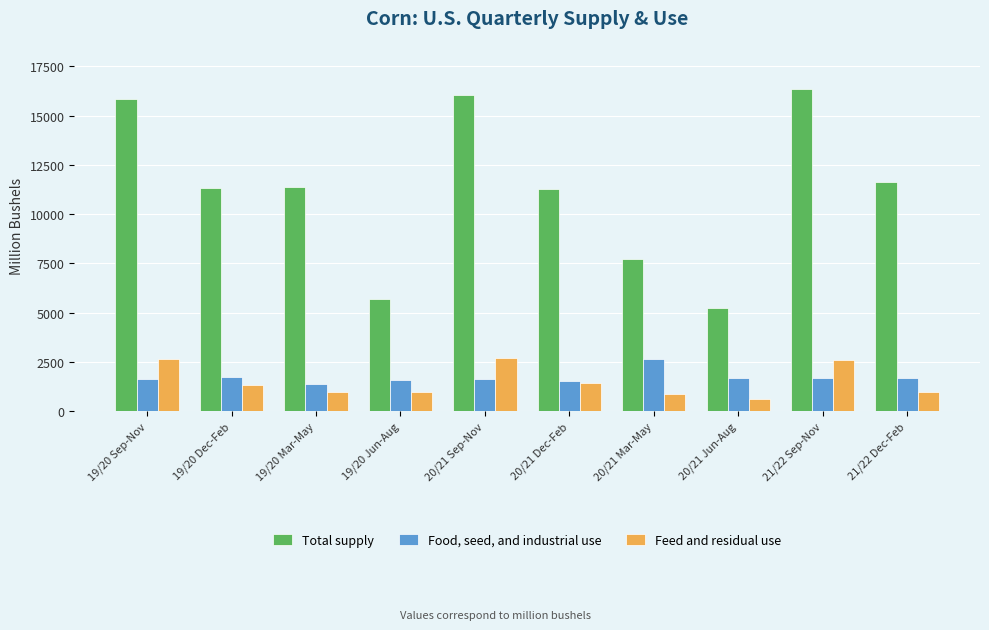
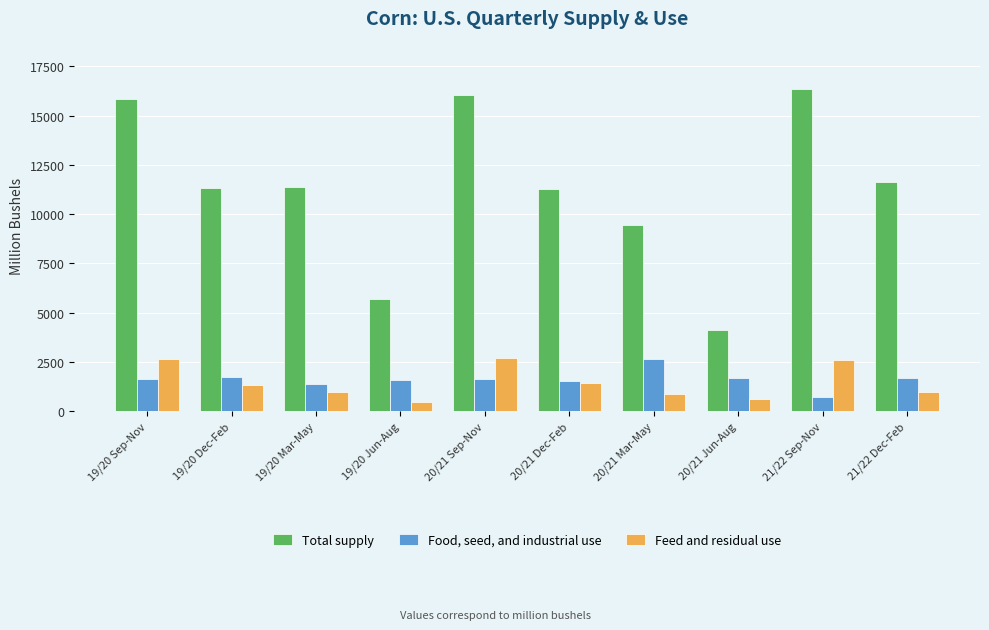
Feed and residual use, 19/20 Jun-Aug: 1000 -> 500
Total supply, 20/21 Mar-May: 7700 -> 9500
Total supply, 20/21 Jun-Aug: 5300 -> 4100
Food, seed, and industrial use, 21/22 Sep-Nov: 1700 -> 700
